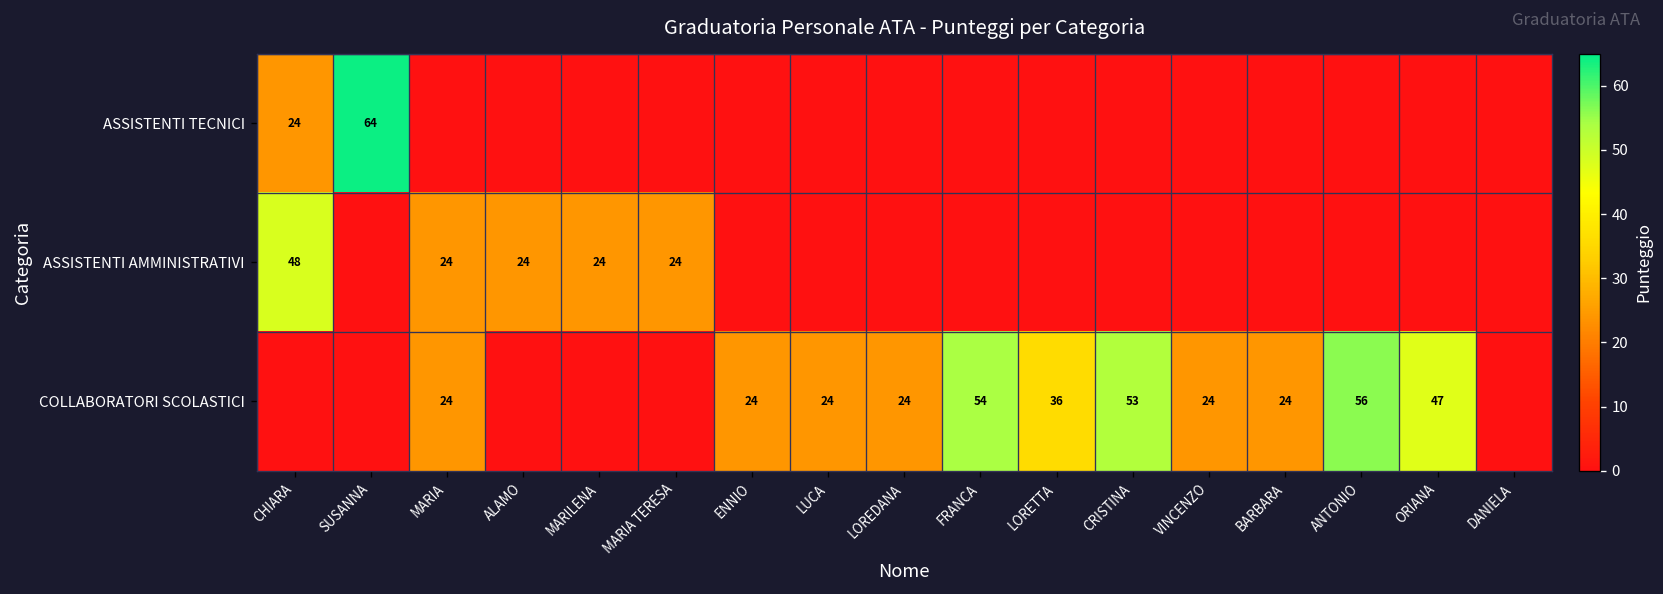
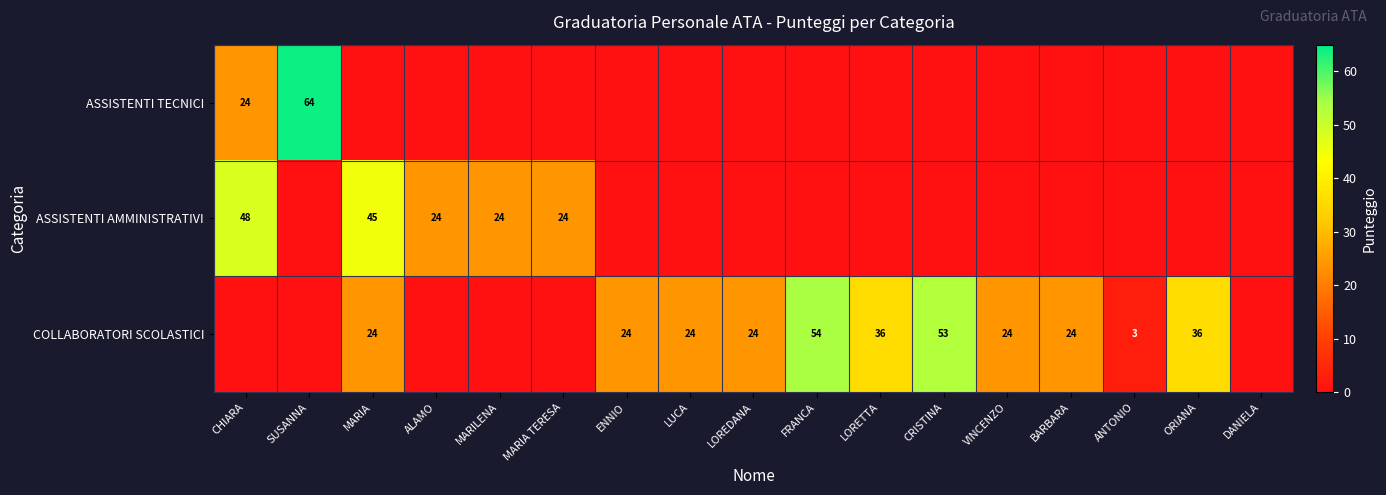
ASSISTENTI AMMINISTRATIVI, MARIA: 24 -> 45
COLLABORATORI SCOLASTICI, ANTONIO: 56 -> 3
COLLABORATORI SCOLASTICI, ORIANA: 47 -> 36
